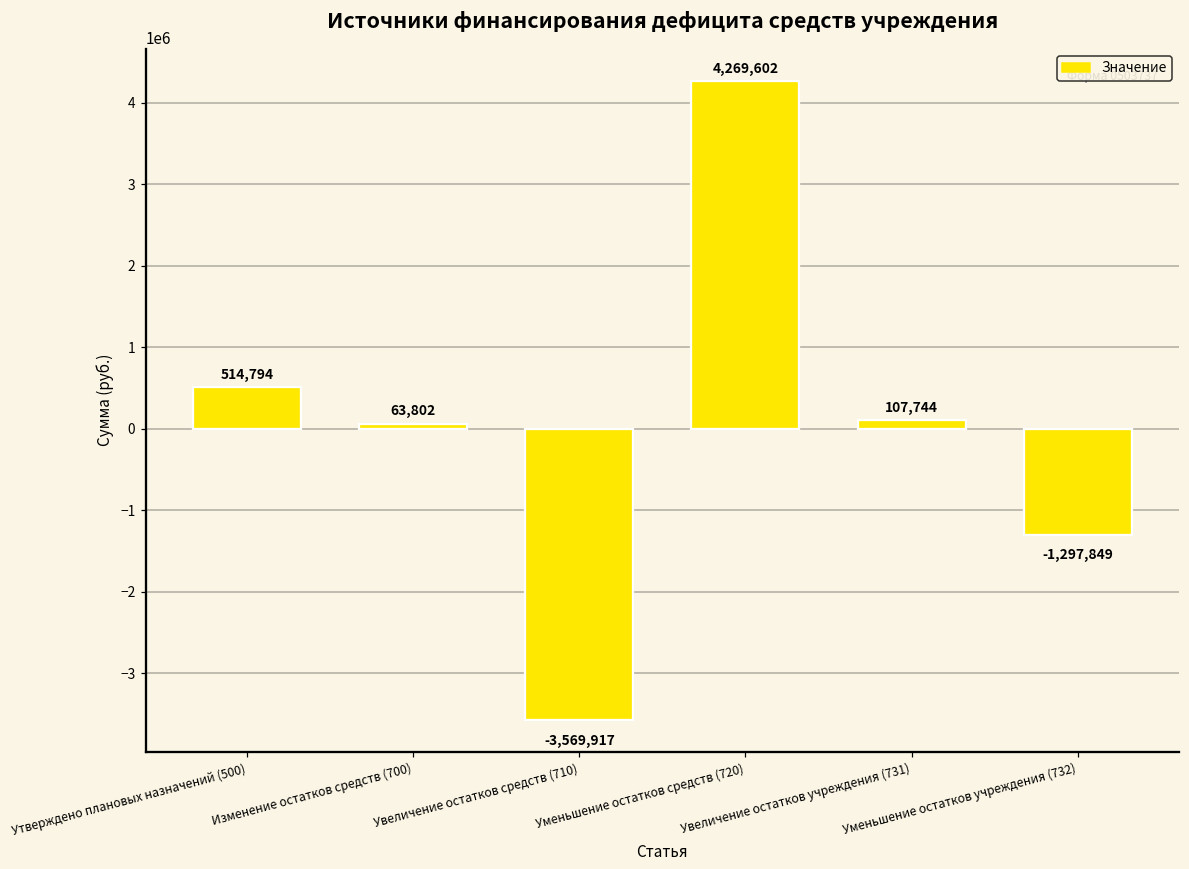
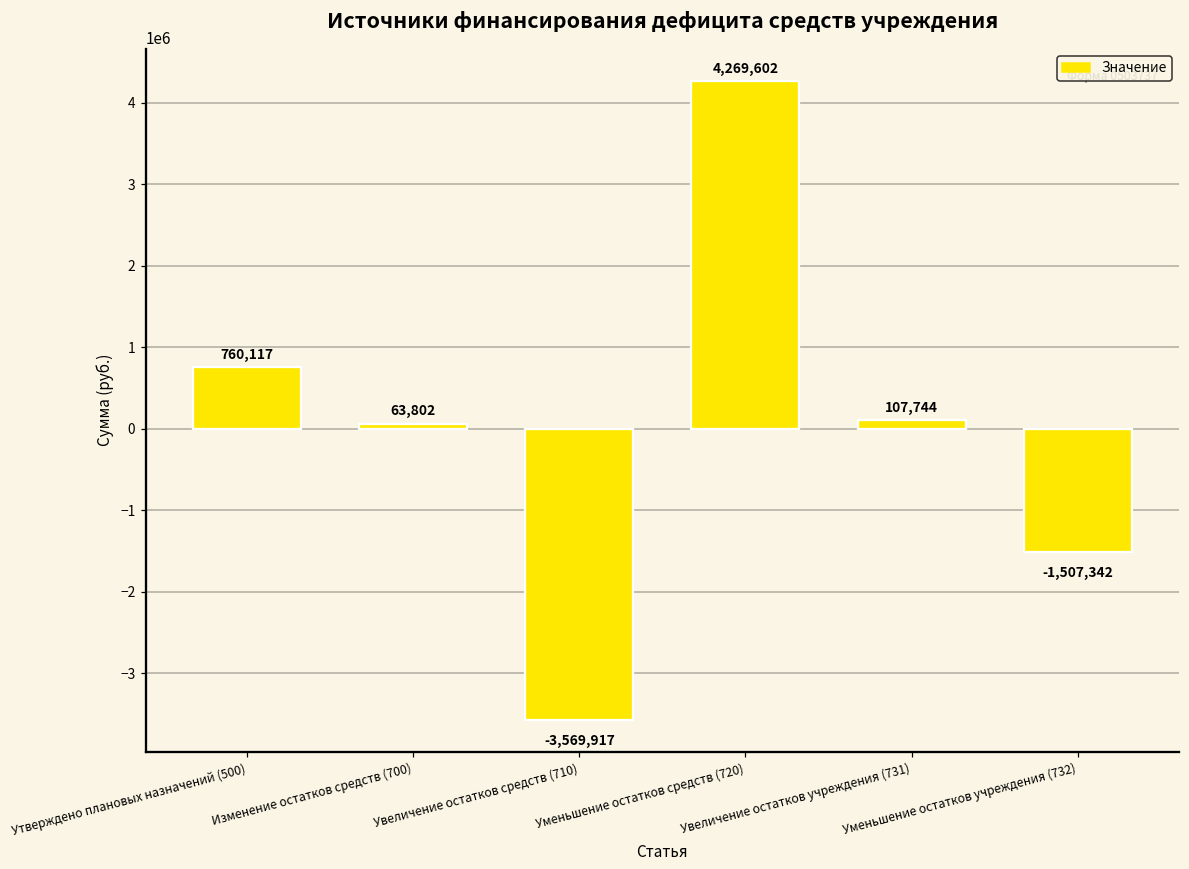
Утверждено плановых назначений (500): 514,794 -> 760,117
Уменьшение остатков учреждения (732): -1,297,849 -> -1,507,342
